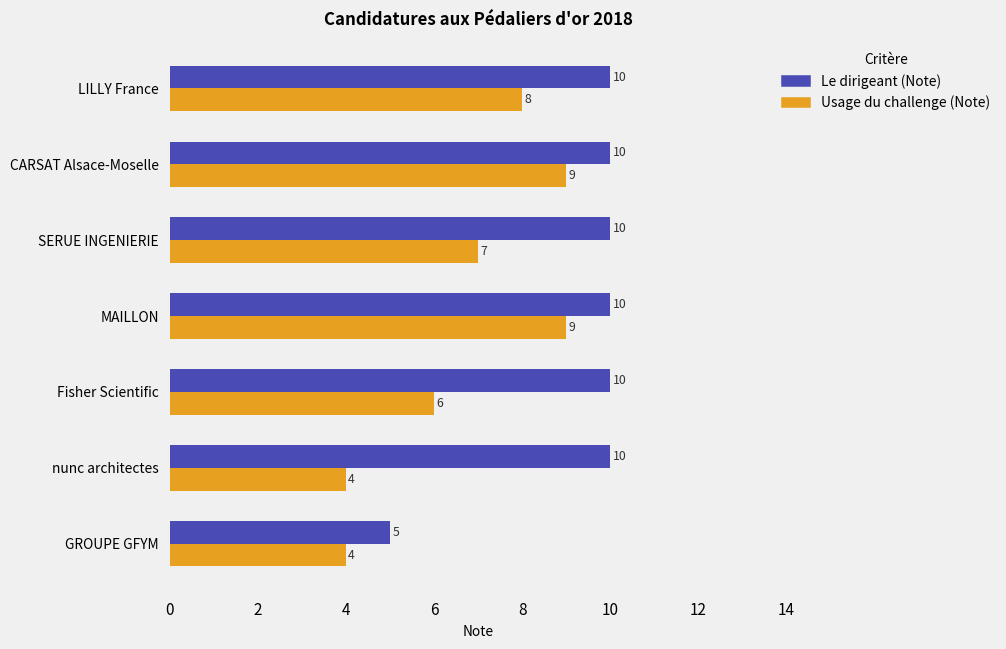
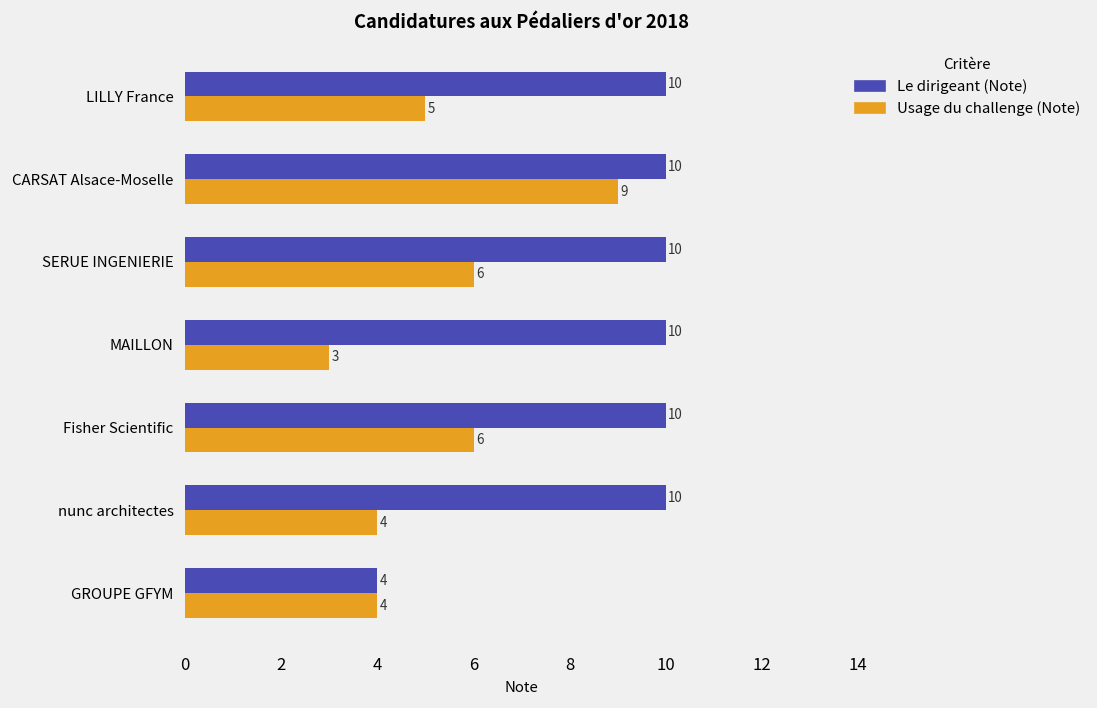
Usage du challenge (Note), LILLY France: 8 -> 5
Usage du challenge (Note), SERUE INGENIERIE: 7 -> 6
Usage du challenge (Note), MAILLON: 9 -> 3
Le dirigeant (Note), GROUPE GFYM: 5 -> 4
